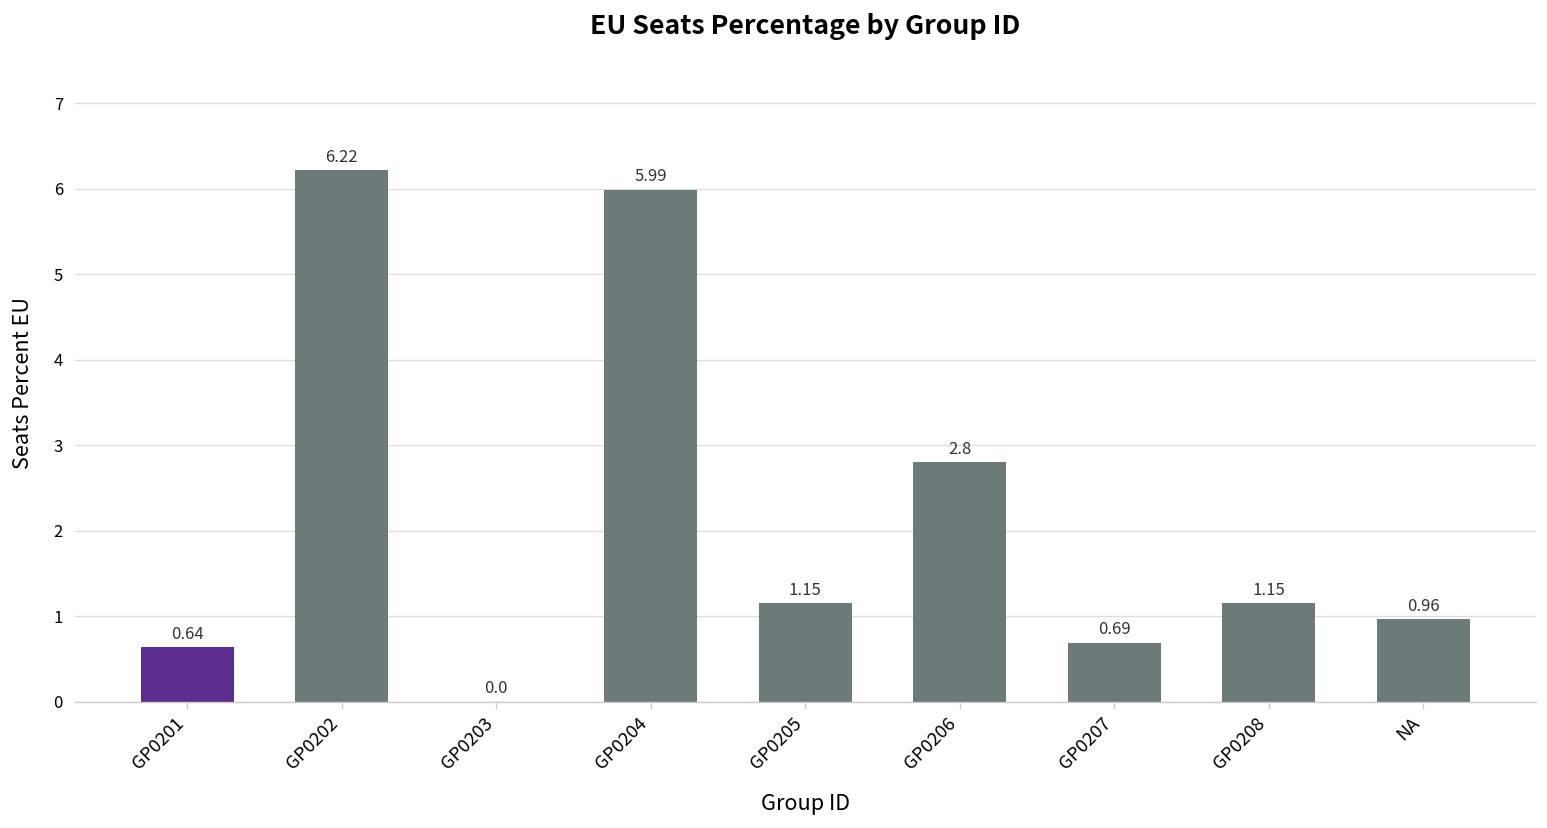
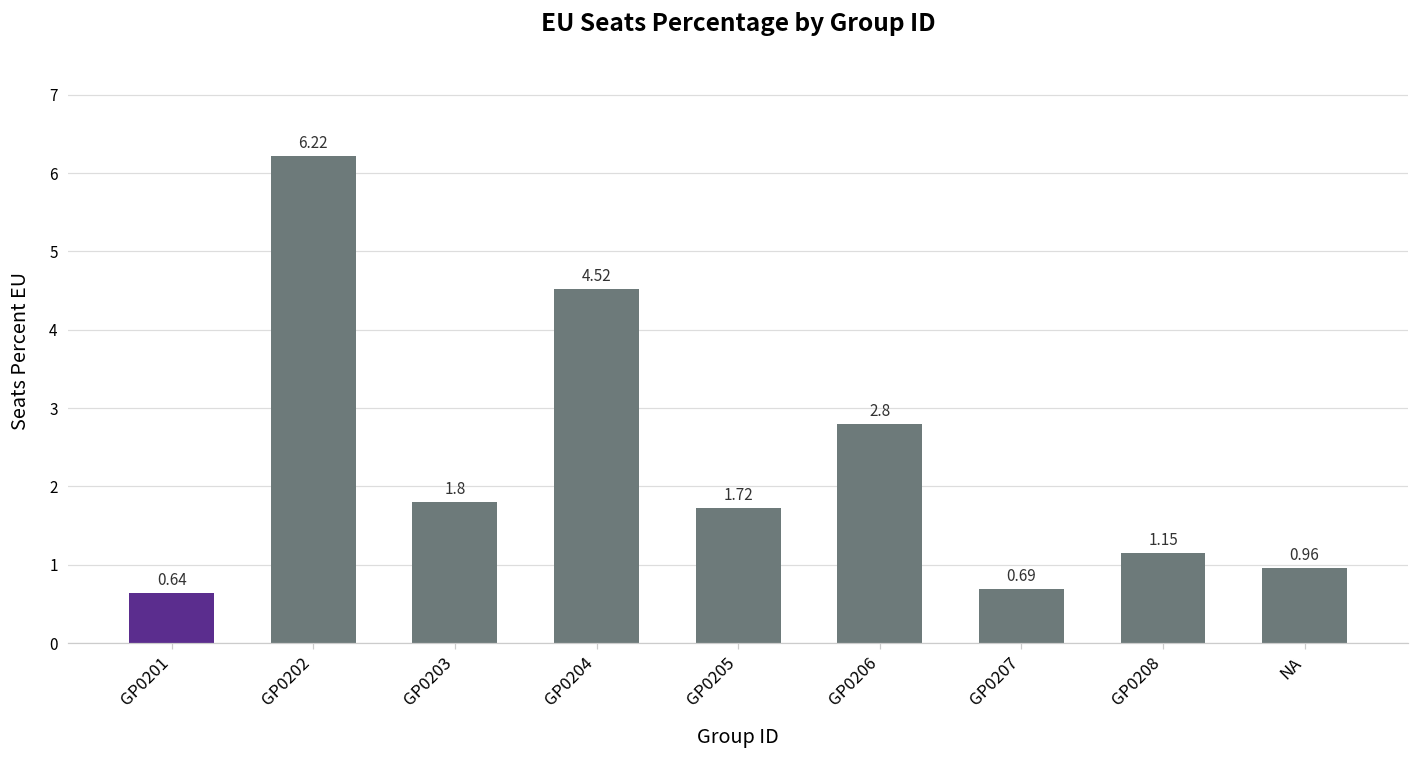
GP0203: 0.0 -> 1.8
GP0204: 5.99 -> 4.52
GP0205: 1.15 -> 1.72
